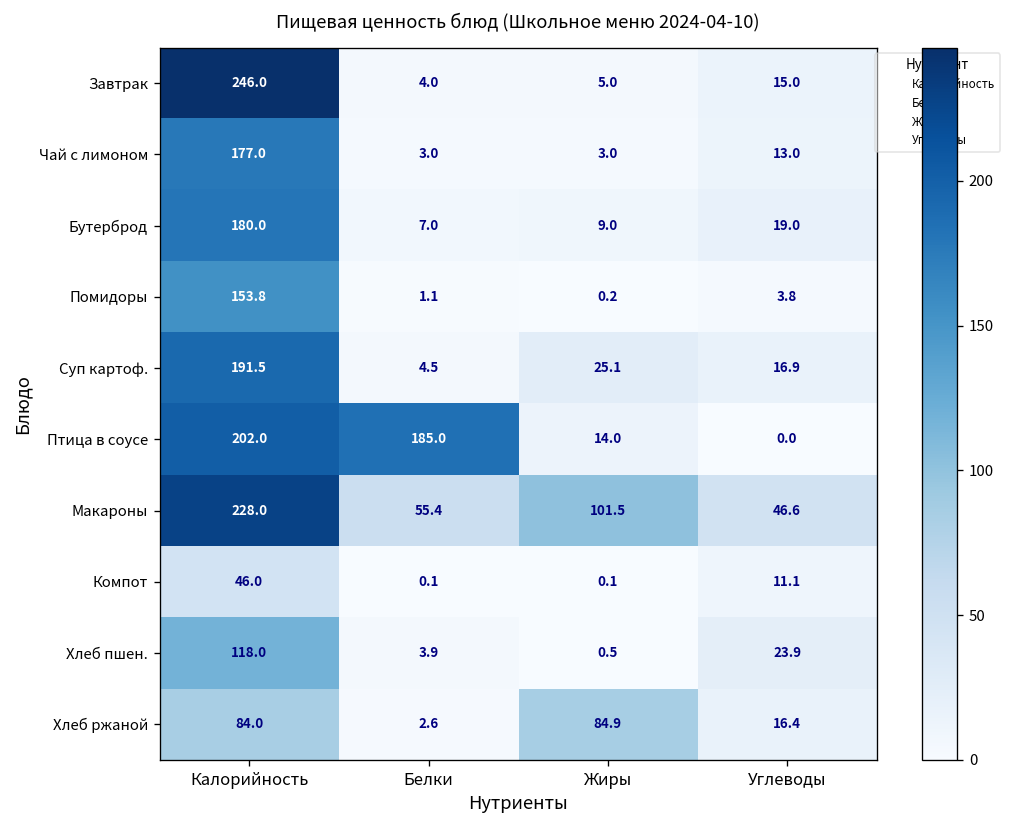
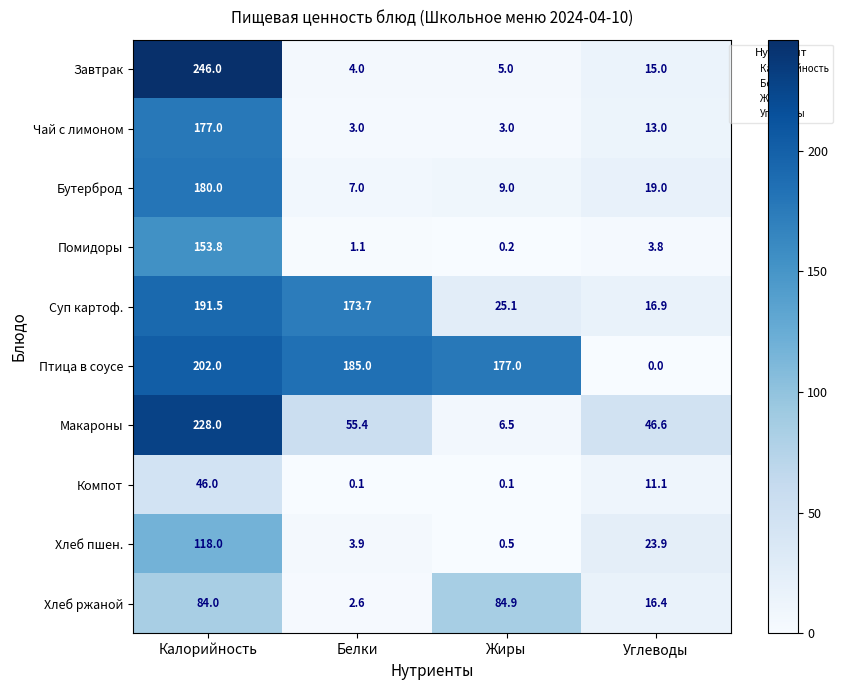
Суп картоф., Белки: 4.5 -> 173.7
Птица в соусе, Жиры: 14.0 -> 177.0
Макароны, Жиры: 101.5 -> 6.5
